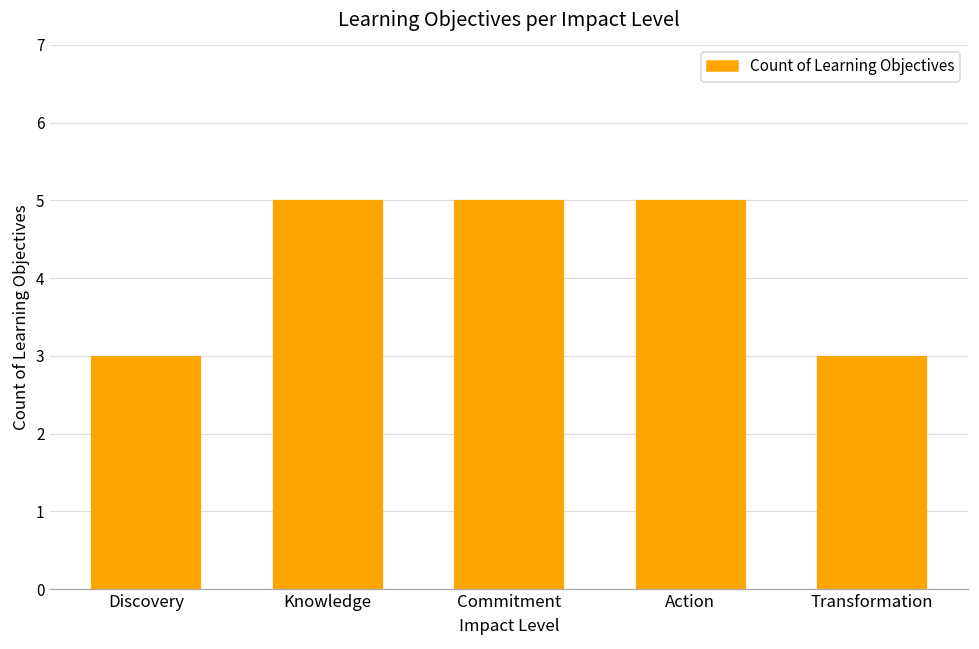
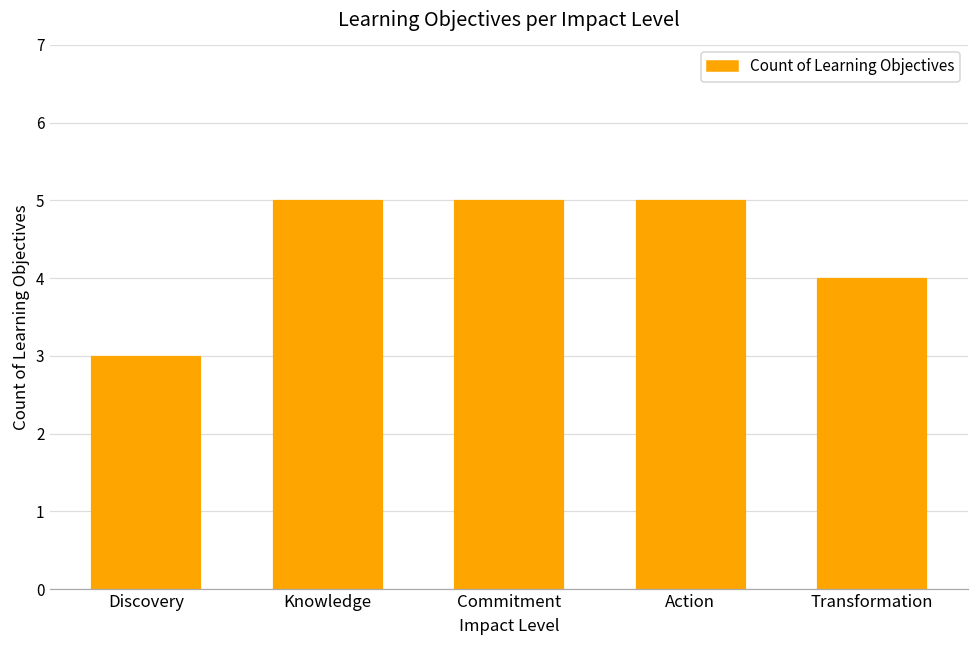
Transformation: 3 -> 4
